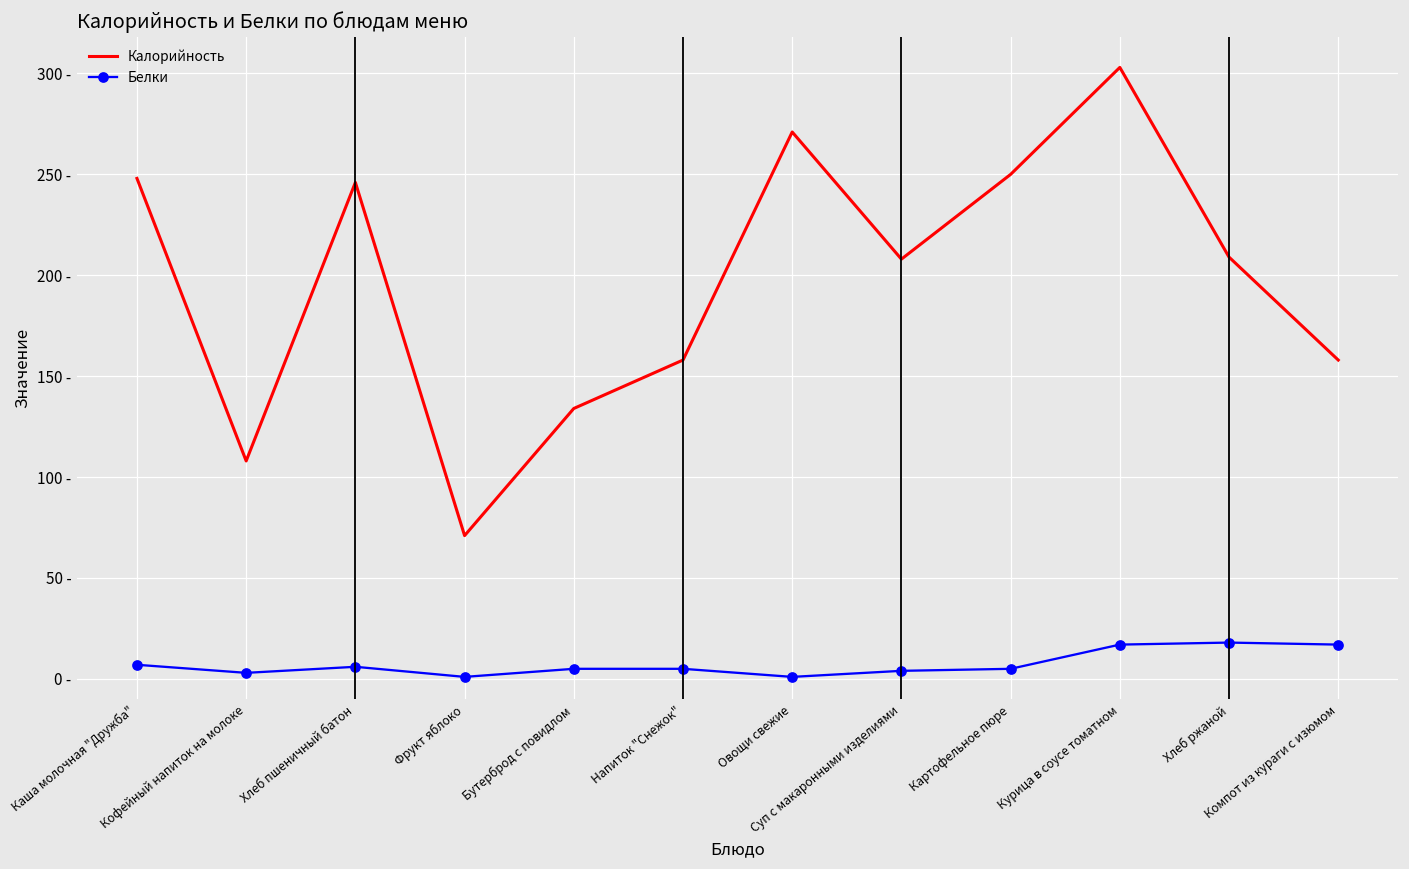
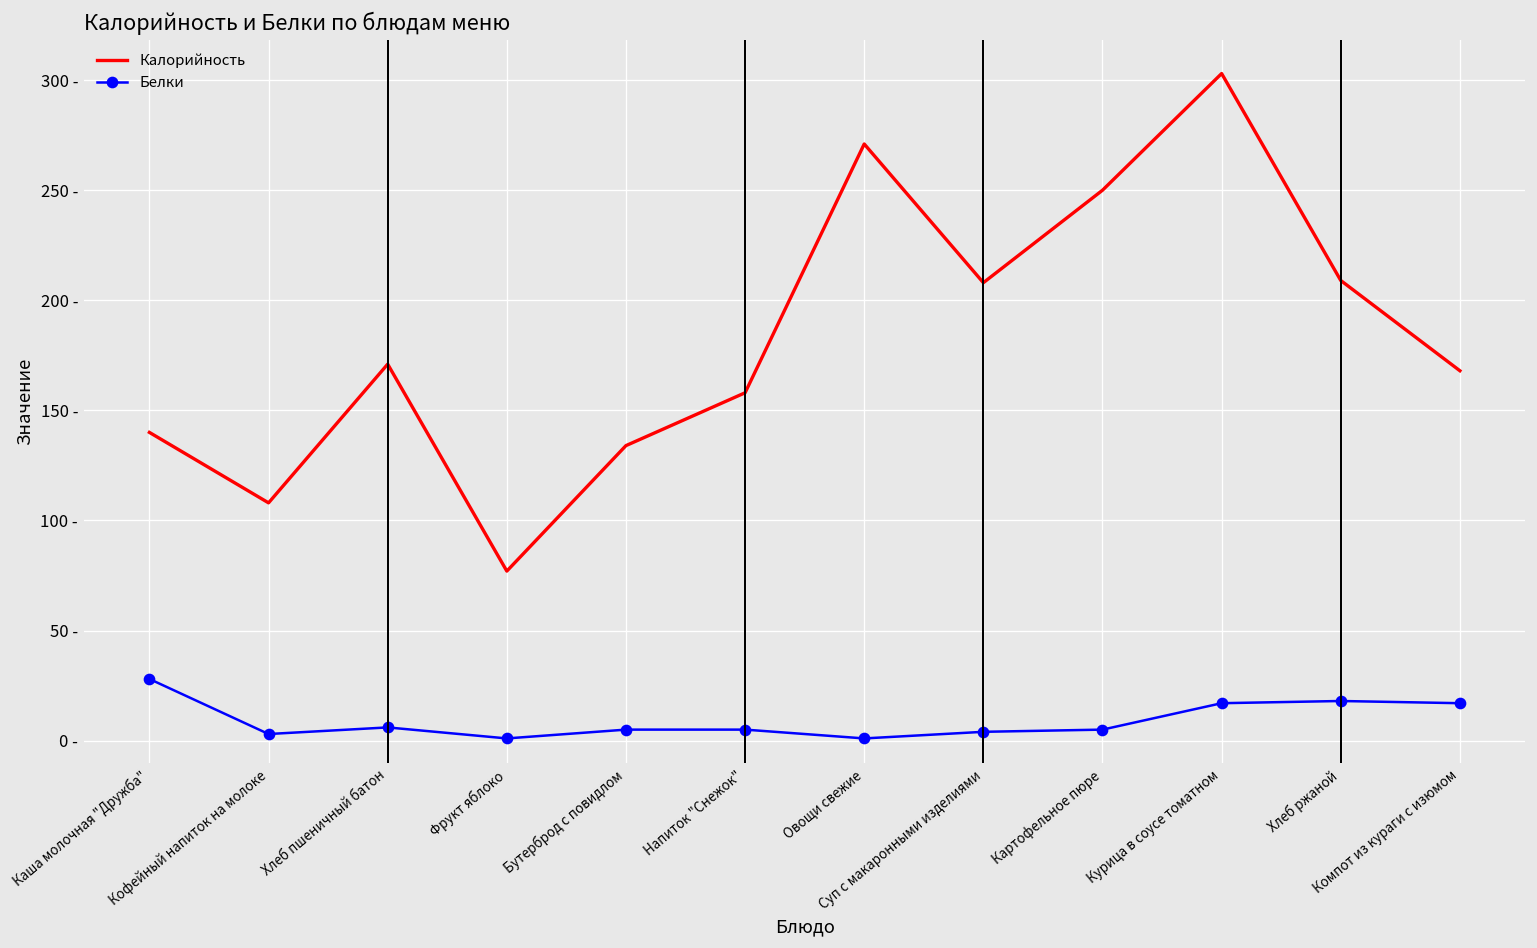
Калорийность, Каша молочная "Дружба": 248 - -> 140 -
Белки, Каша молочная "Дружба": 7 - -> 28 -
Калорийность, Хлеб пшеничный батон: 246 - -> 171 -
Калорийность, Фрукт яблоко: 71 - -> 77 -
Калорийность, Компот из кураги с изюмом: 158 - -> 168 -
